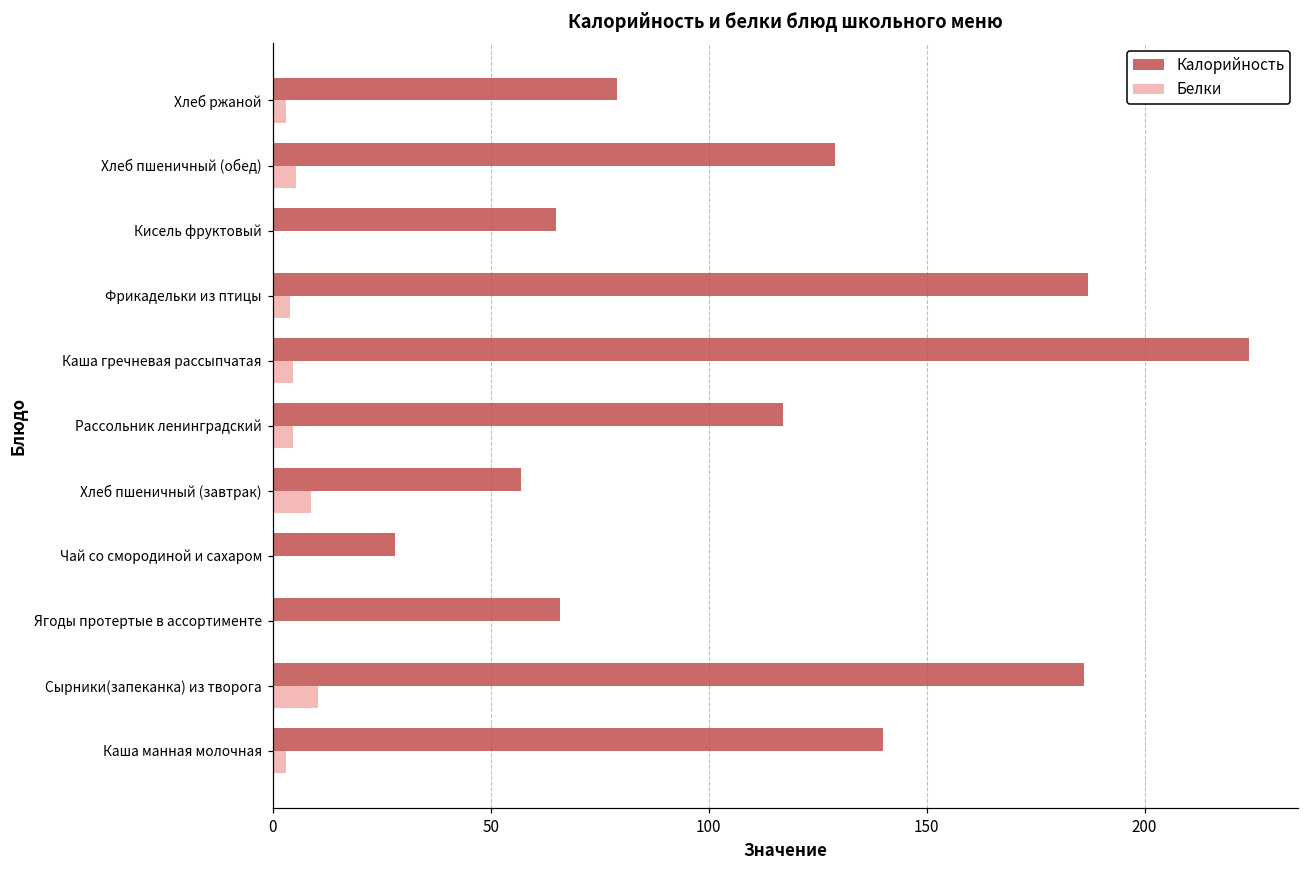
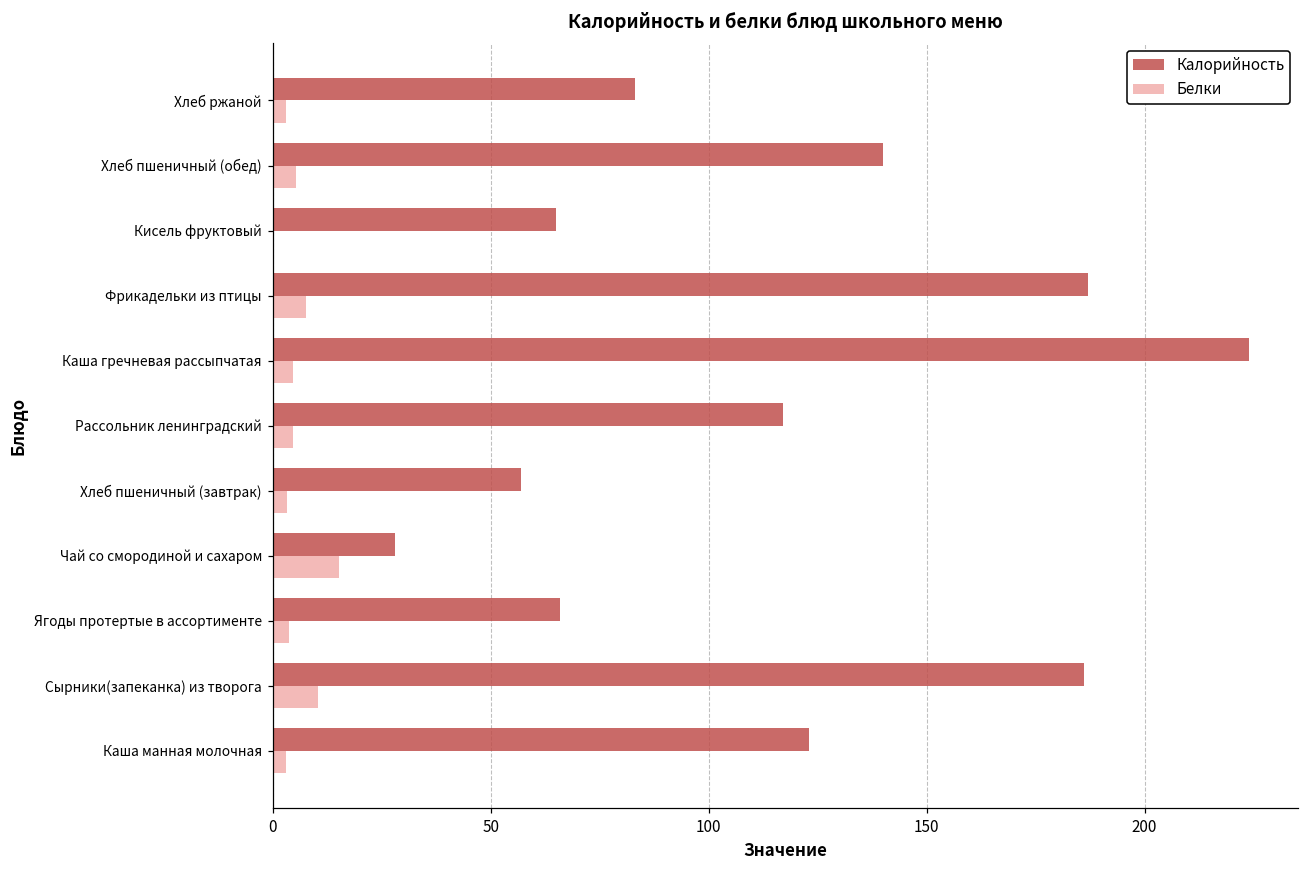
Калорийность, Хлеб ржаной: 79 -> 83
Калорийность, Хлеб пшеничный (обед): 129 -> 140
Белки, Фрикадельки из птицы: 4 -> 8
Белки, Хлеб пшеничный (завтрак): 9 -> 3
Белки, Чай со смородиной и сахаром: 0 -> 15
Белки, Ягоды протертые в ассортименте: 0 -> 4
Калорийность, Каша манная молочная: 140 -> 123
